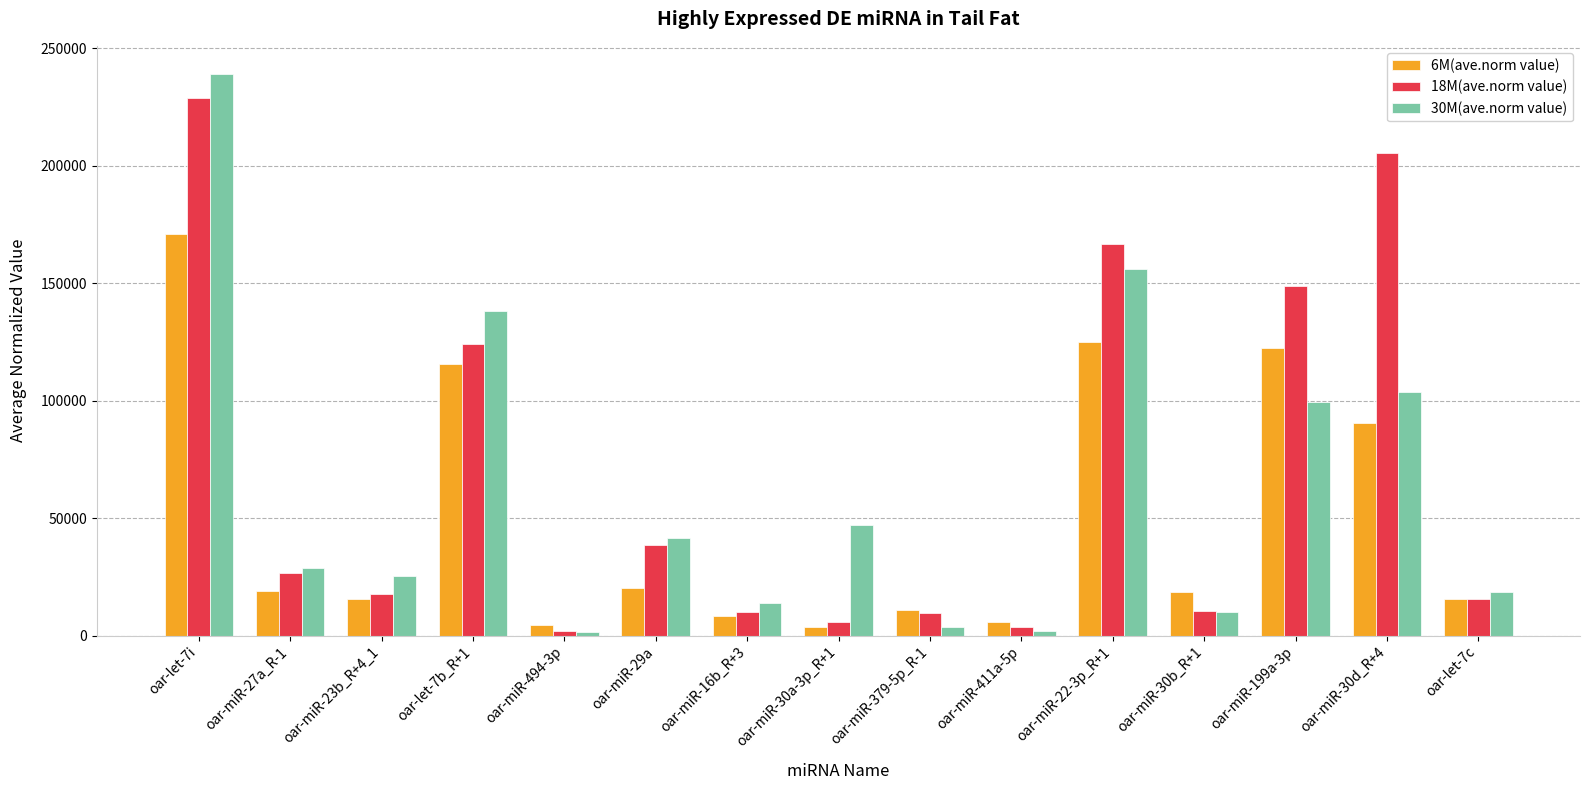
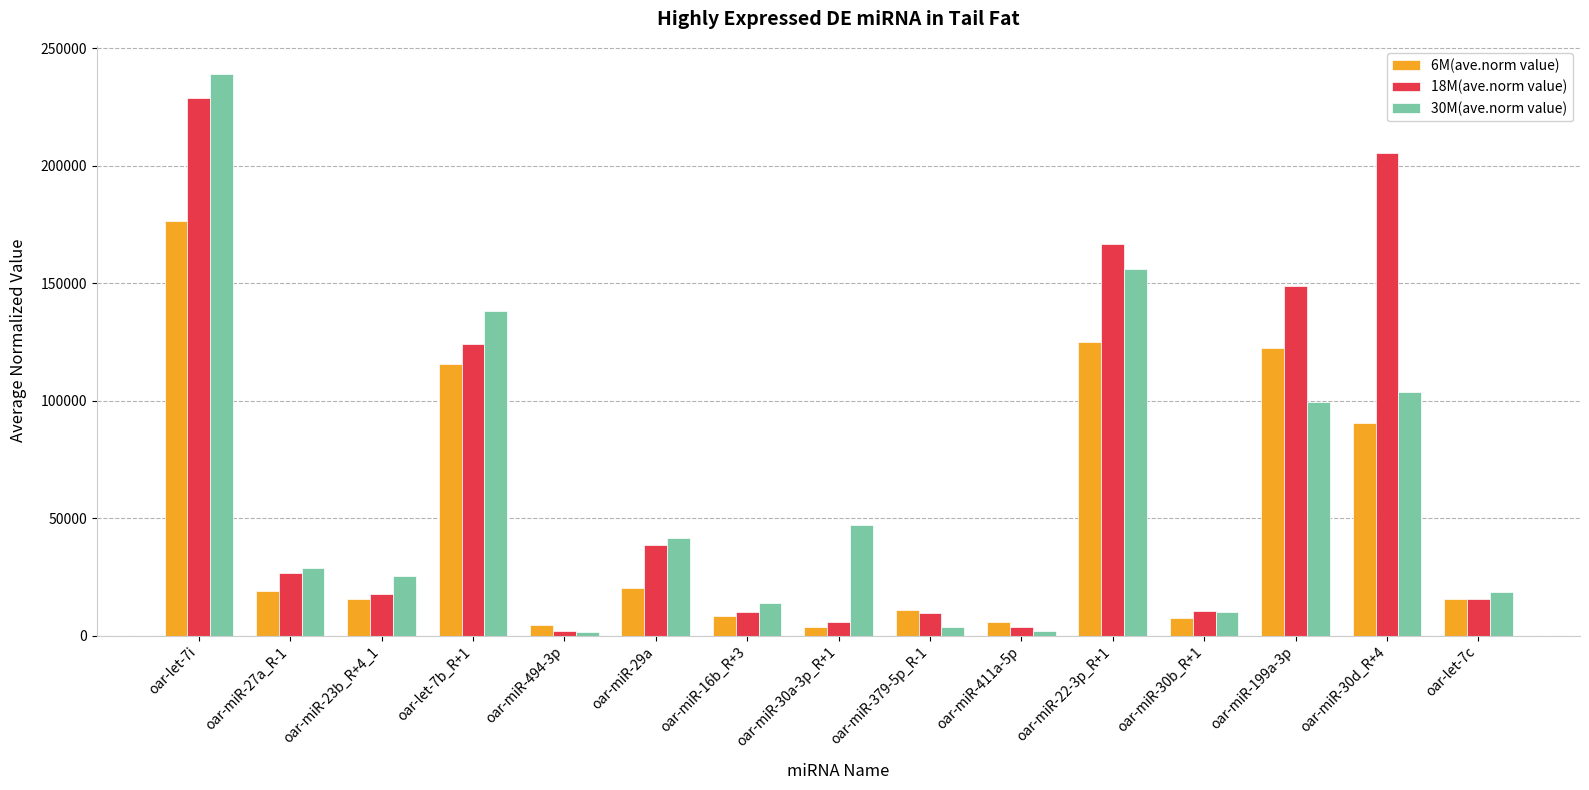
6M(ave.norm value), oar-let-7i: 171000 -> 176000
6M(ave.norm value), oar-miR-30b_R+1: 19000 -> 7000
